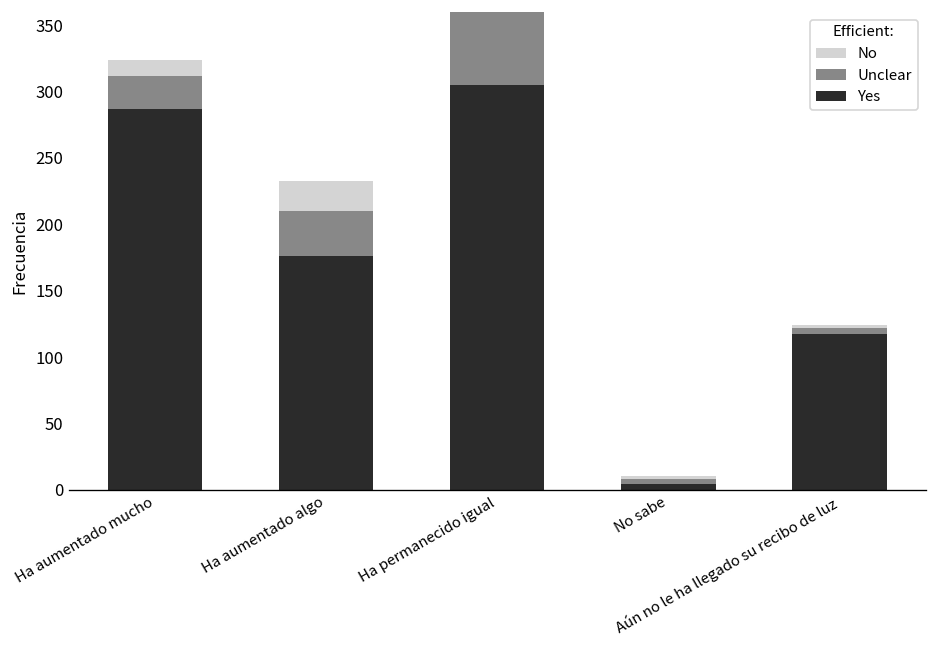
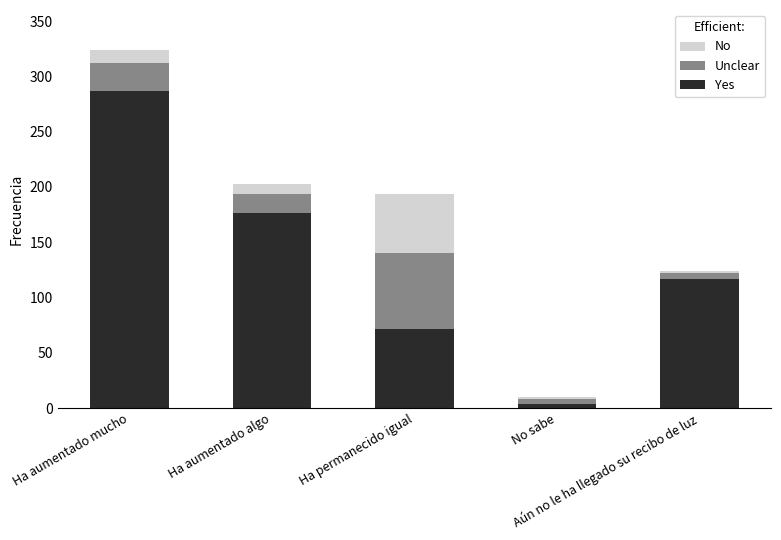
Unclear, Ha aumentado algo: 34 -> 18
No, Ha aumentado algo: 23 -> 9
Yes, Ha permanecido igual: 305 -> 72
